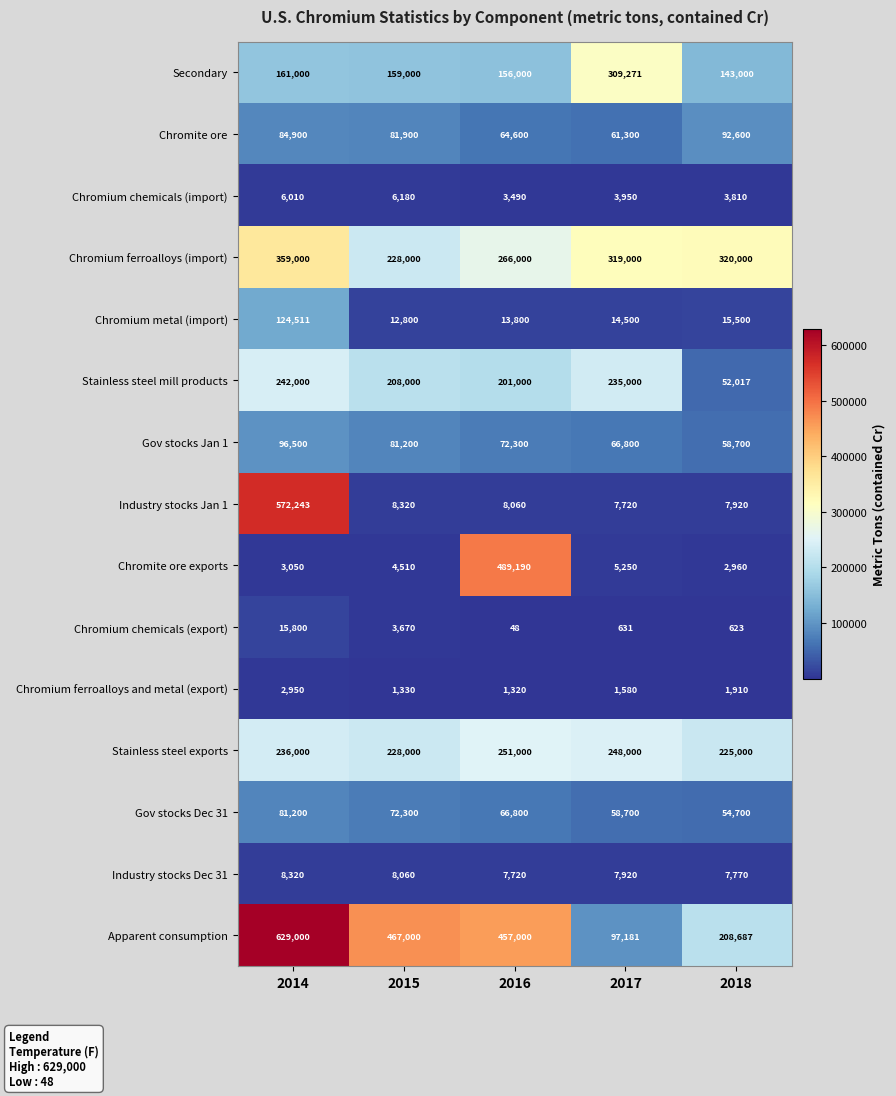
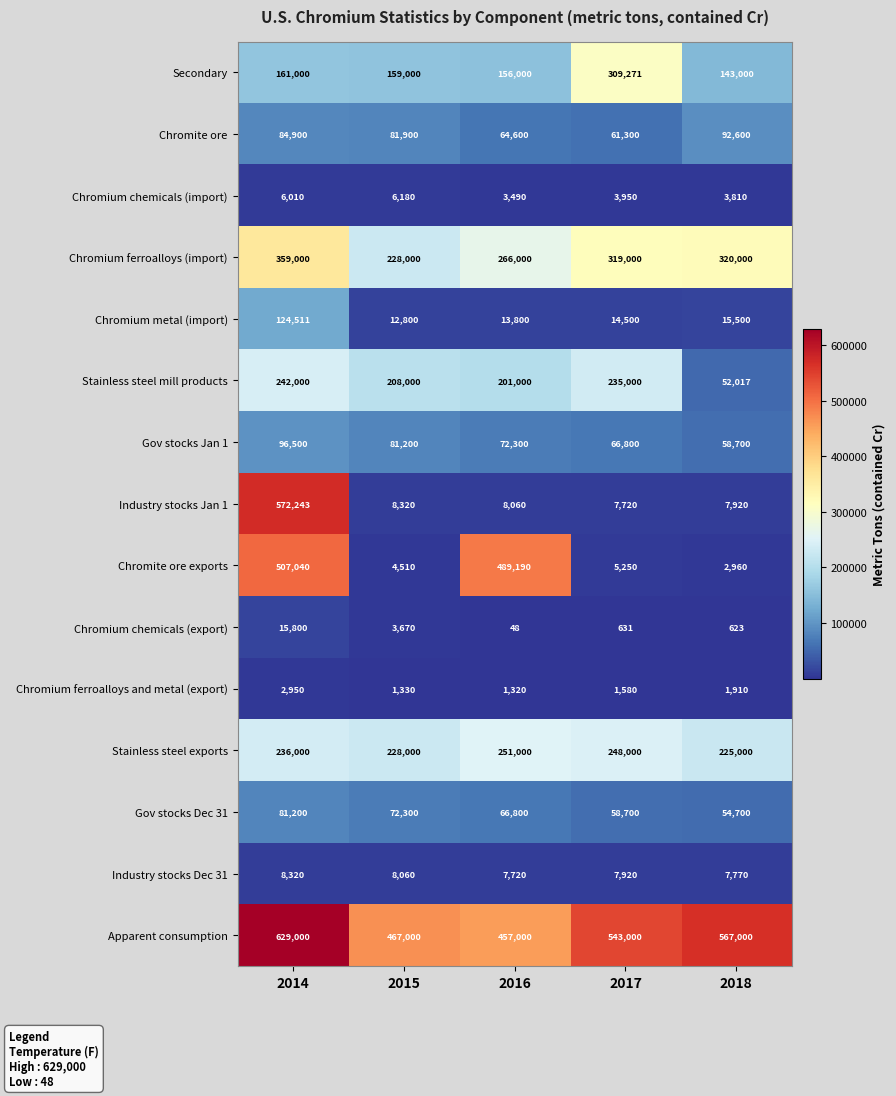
Chromite ore exports, 2014: 3,050 -> 507,040
Apparent consumption, 2017: 97,181 -> 543,000
Apparent consumption, 2018: 208,687 -> 567,000
